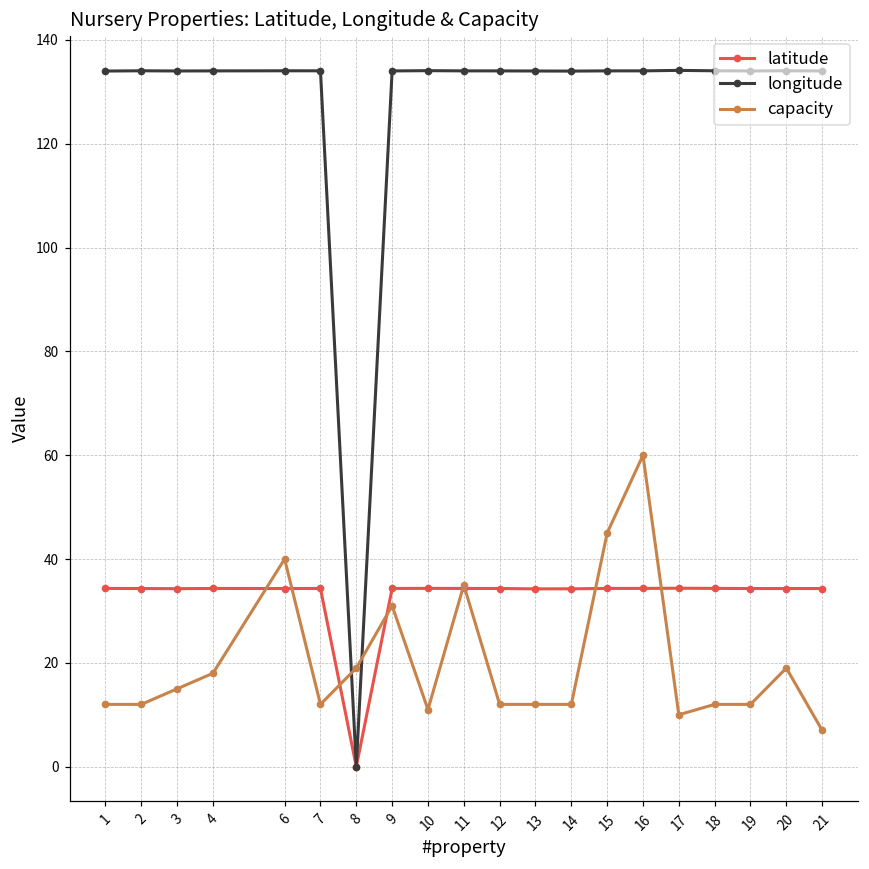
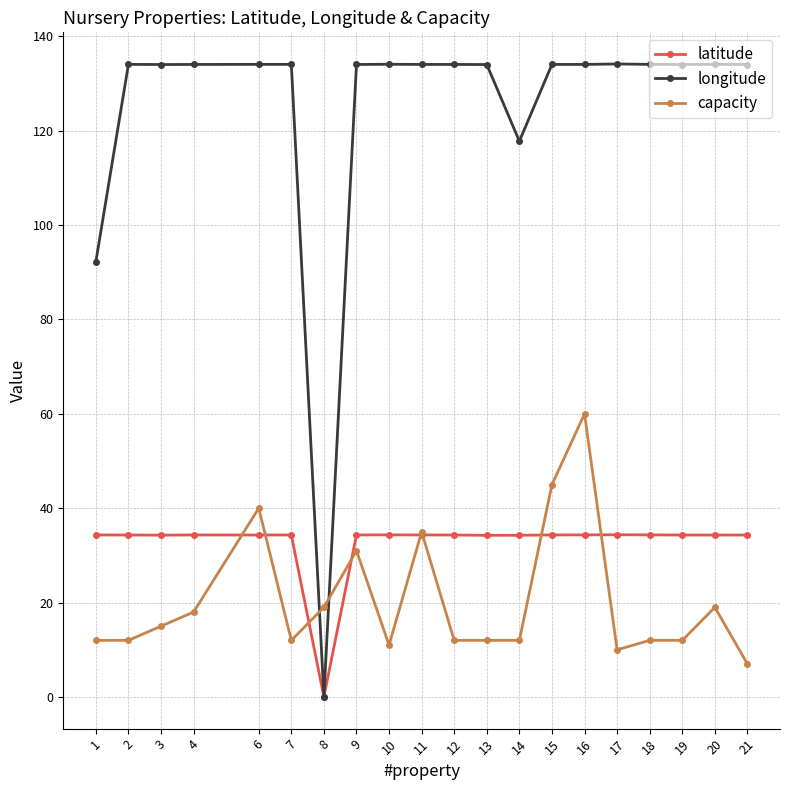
longitude, 1: 134 -> 92
longitude, 14: 134 -> 118
